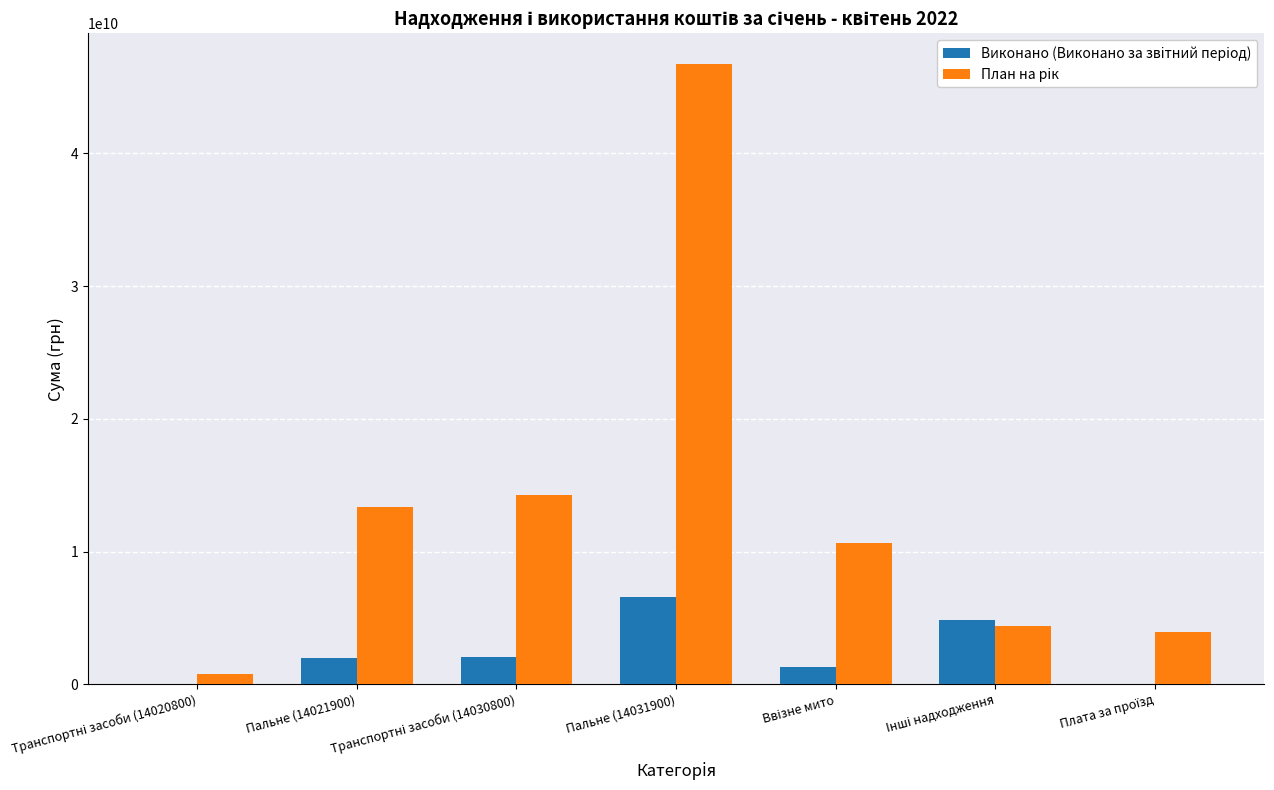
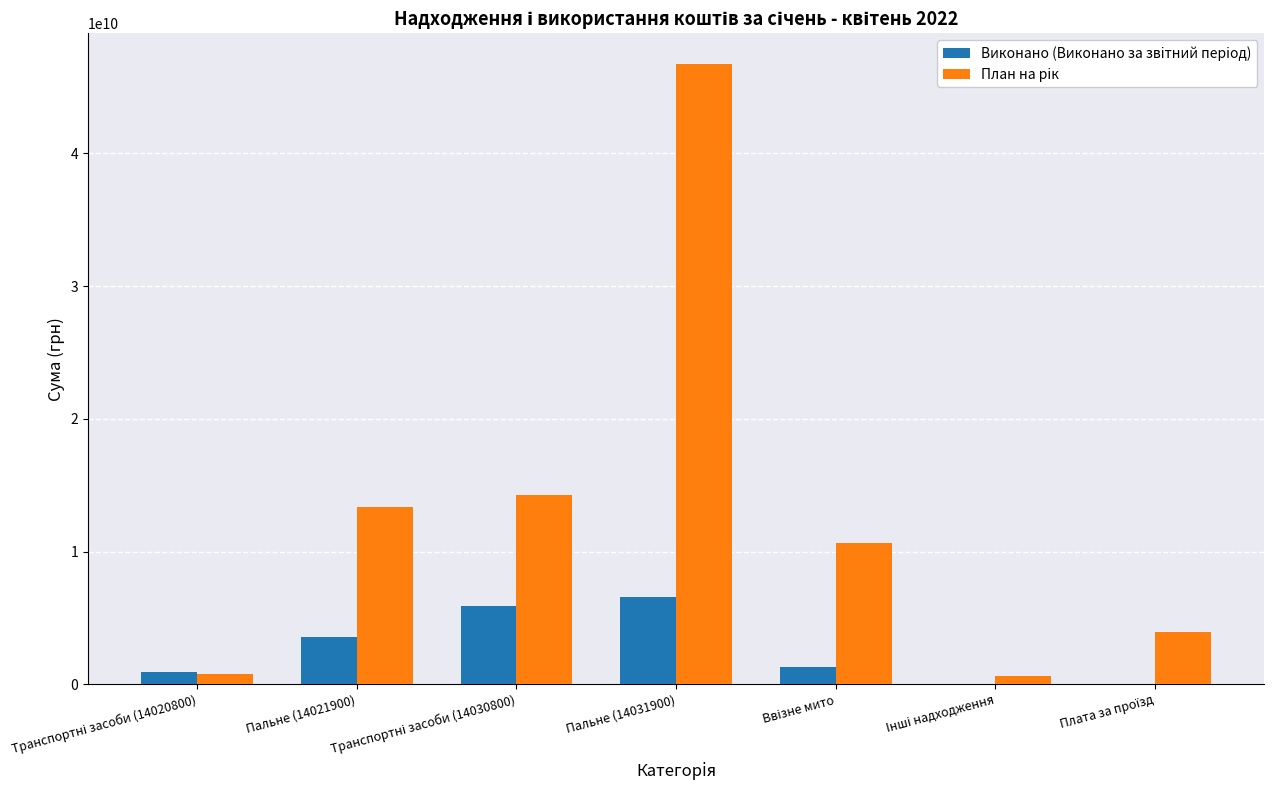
Виконано (Виконано за звітний період), Транспортні засоби (14020800): 0 -> 1000000000
Виконано (Виконано за звітний період), Пальне (14021900): 1900000000 -> 3600000000
Виконано (Виконано за звітний період), Транспортні засоби (14030800): 2000000000 -> 5900000000
Виконано (Виконано за звітний період), Інші надходження: 4900000000 -> 0
План на рік, Інші надходження: 4400000000 -> 600000000
